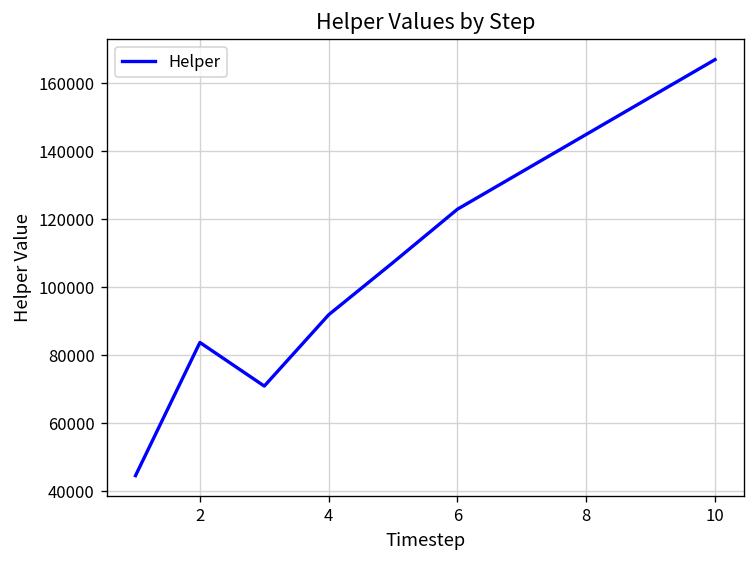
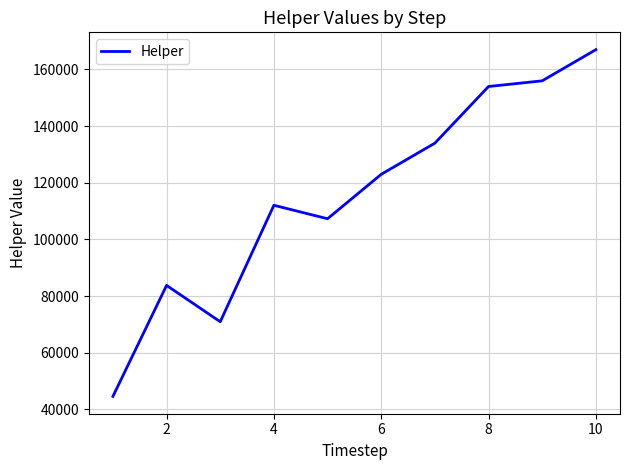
4: 92000 -> 112000
8: 145000 -> 154000
